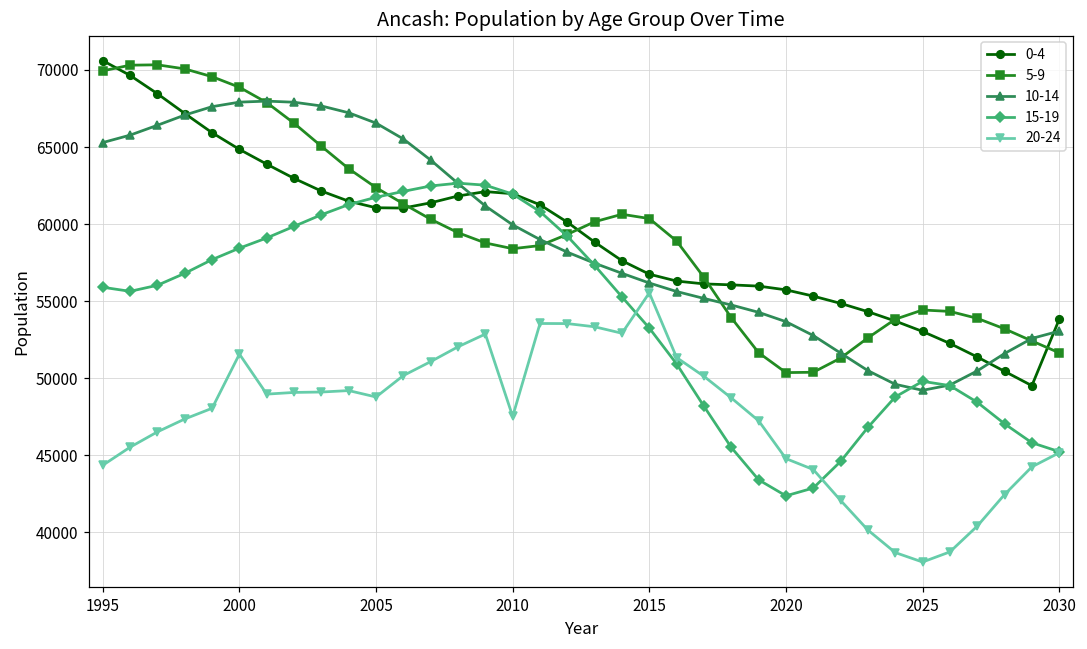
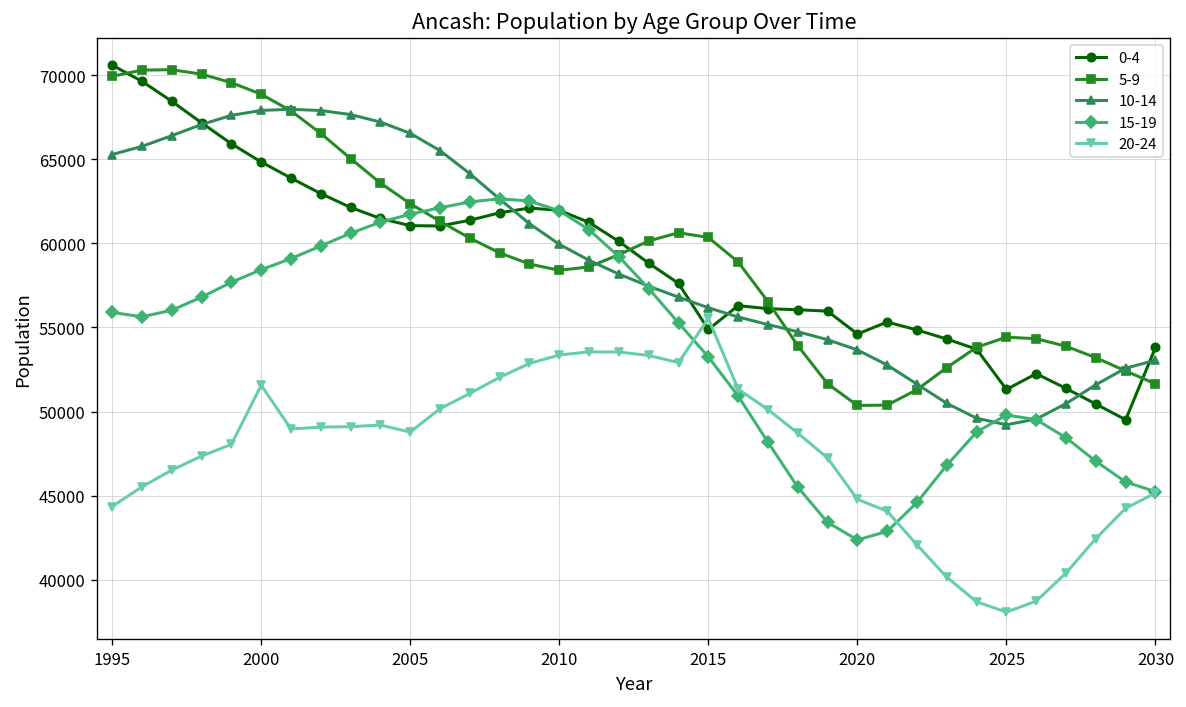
20-24, 2010: 47500 -> 53400
0-4, 2015: 56700 -> 54900
0-4, 2020: 55700 -> 54600
0-4, 2025: 53000 -> 51300
